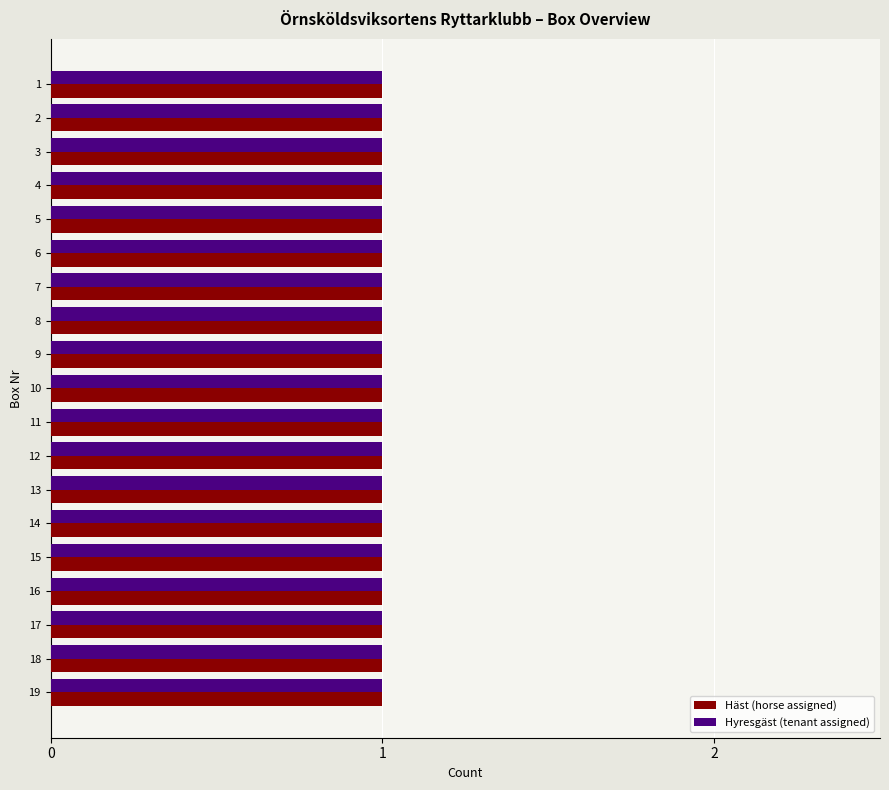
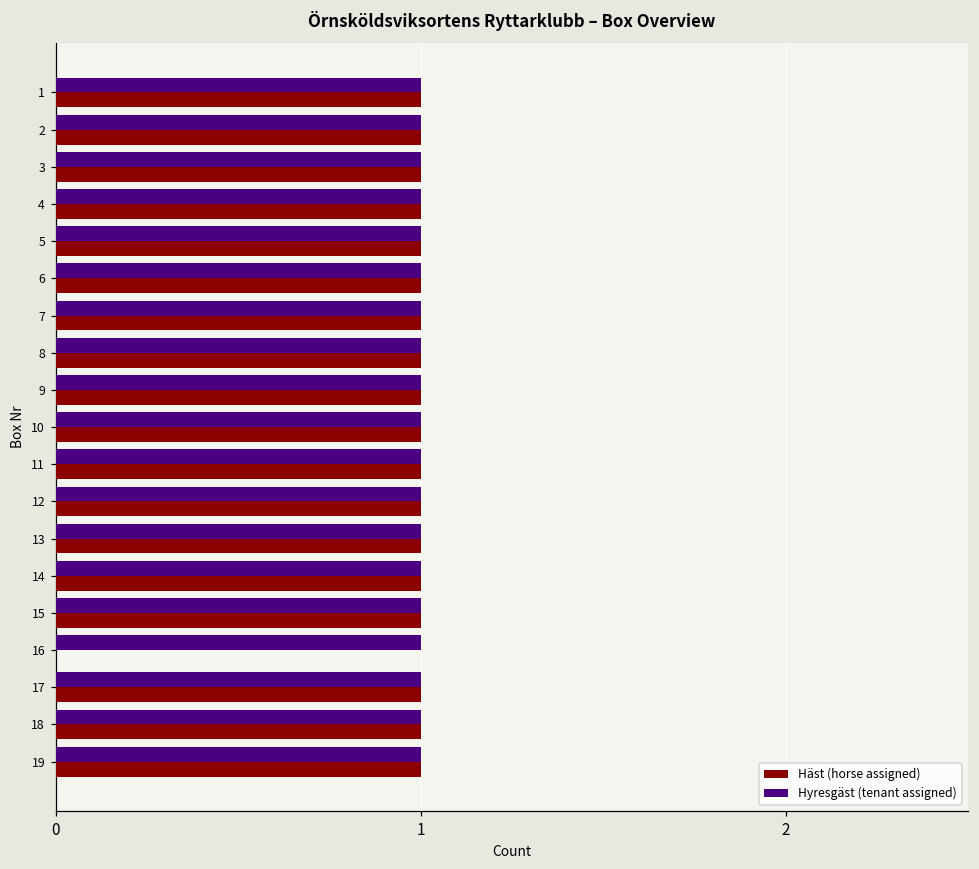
Häst (horse assigned), 16: 1 -> 0
